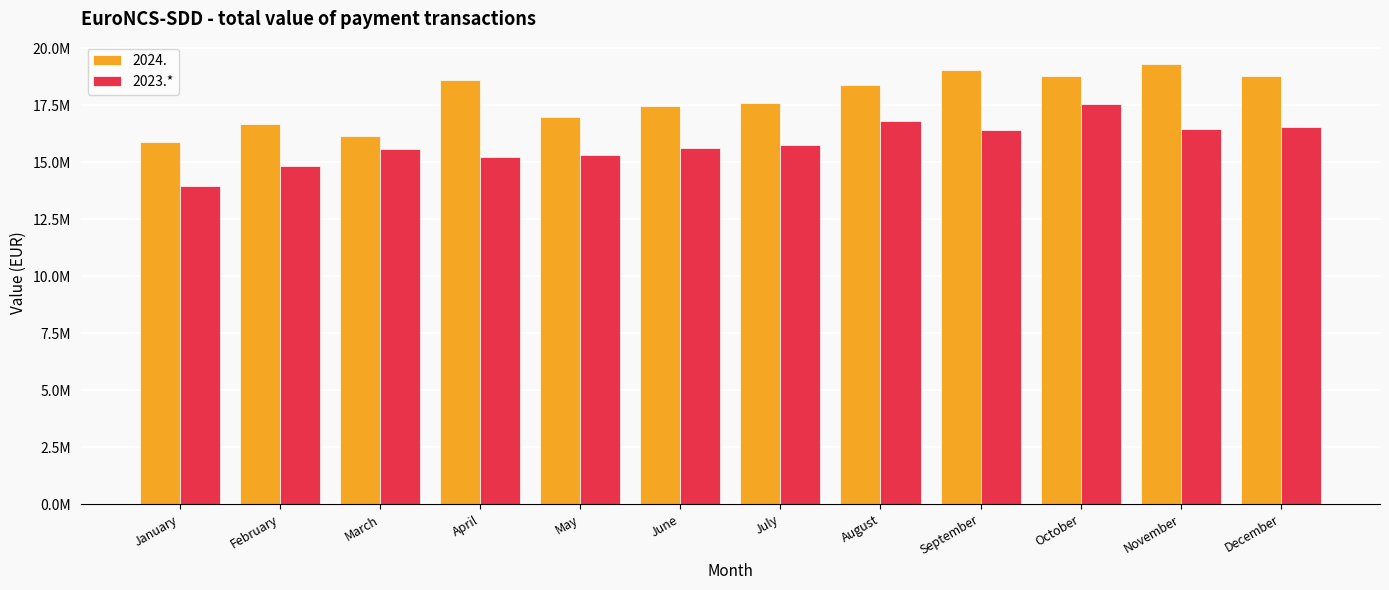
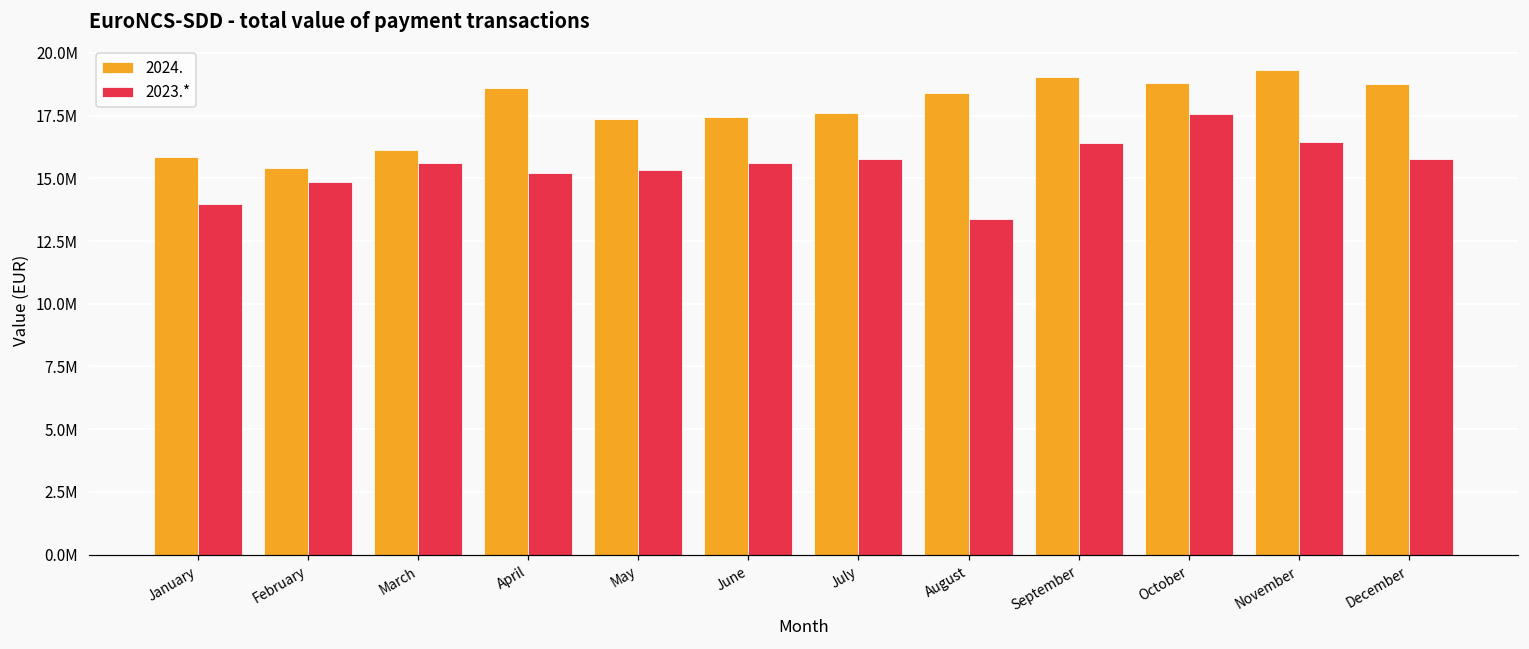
2024., February: 16700000 -> 15400000
2024., May: 17000000 -> 17400000
2023.*, August: 16800000 -> 13400000
2023.*, December: 16500000 -> 15800000
